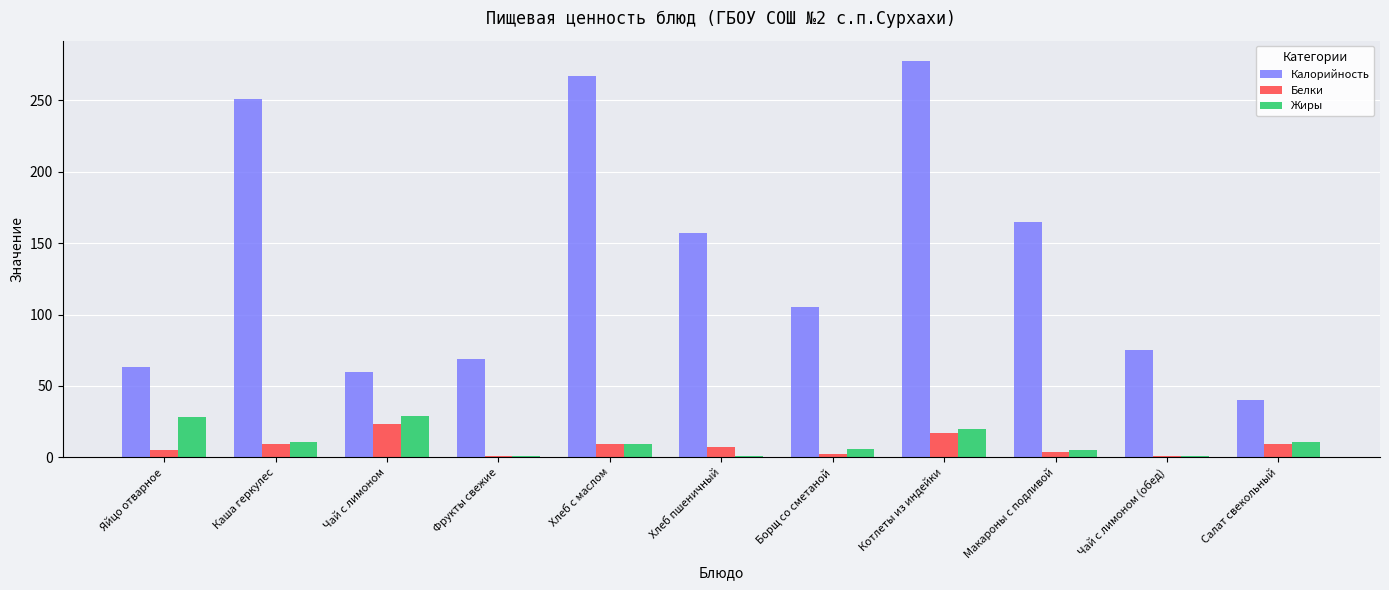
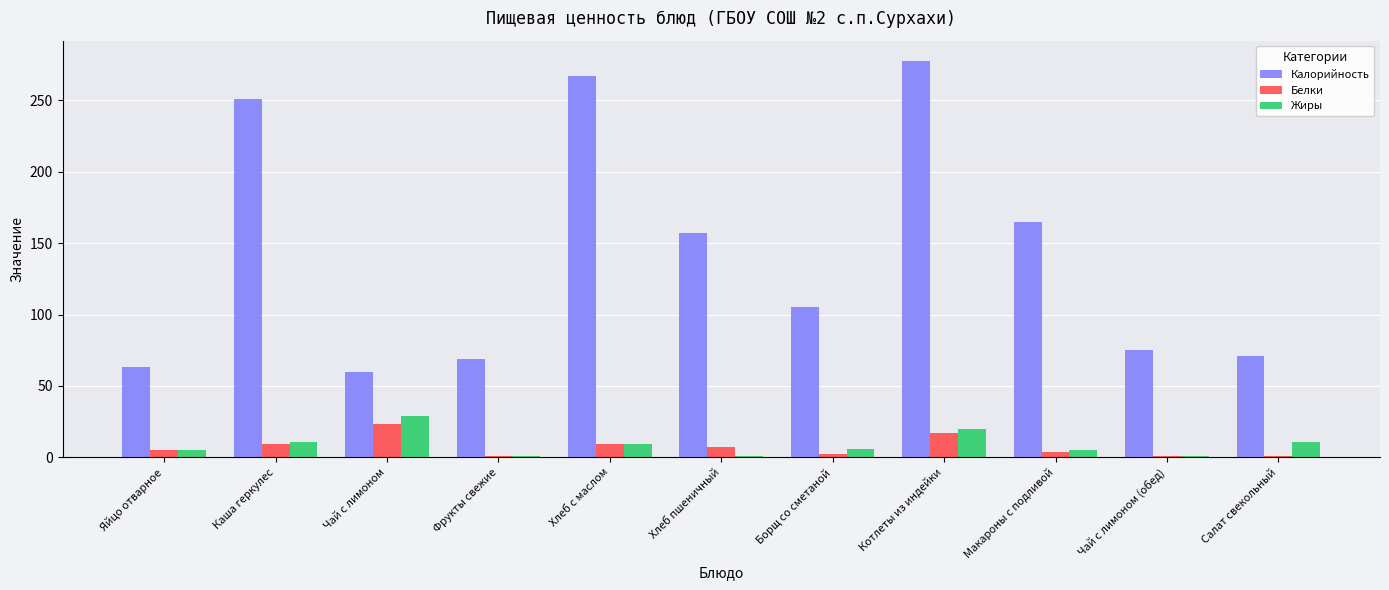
Жиры, Яйцо отварное: 28 -> 5
Калорийность, Салат свекольный: 40 -> 71
Белки, Салат свекольный: 9 -> 1
